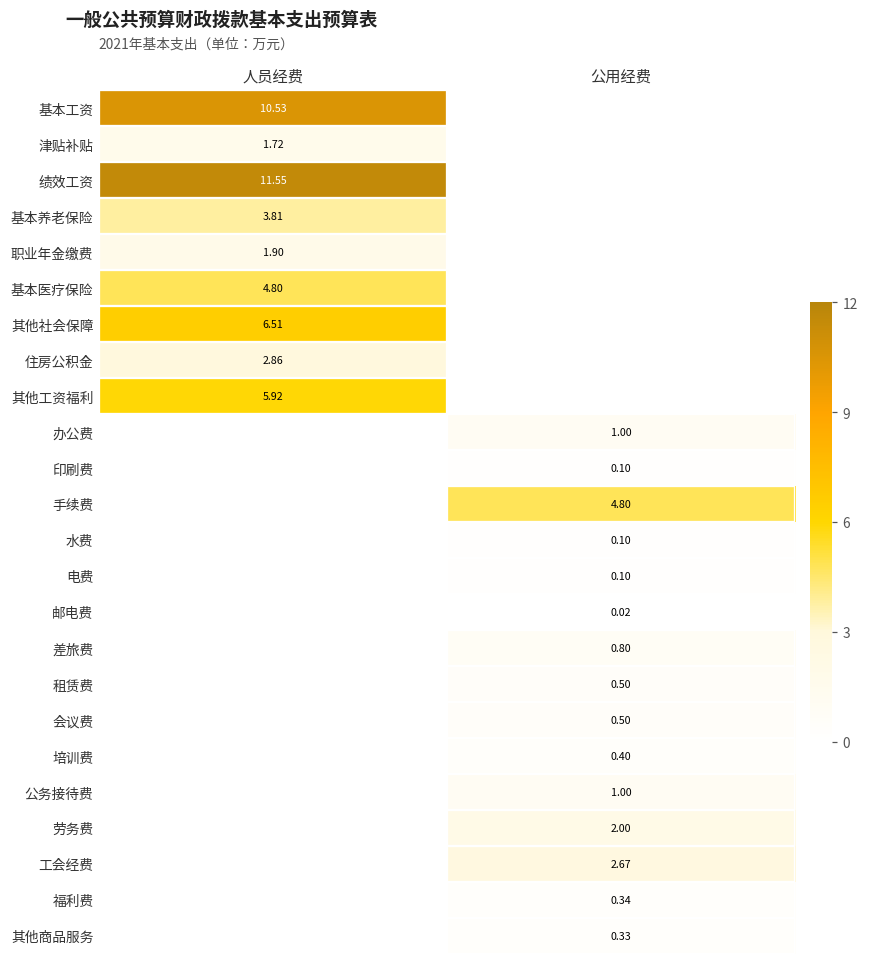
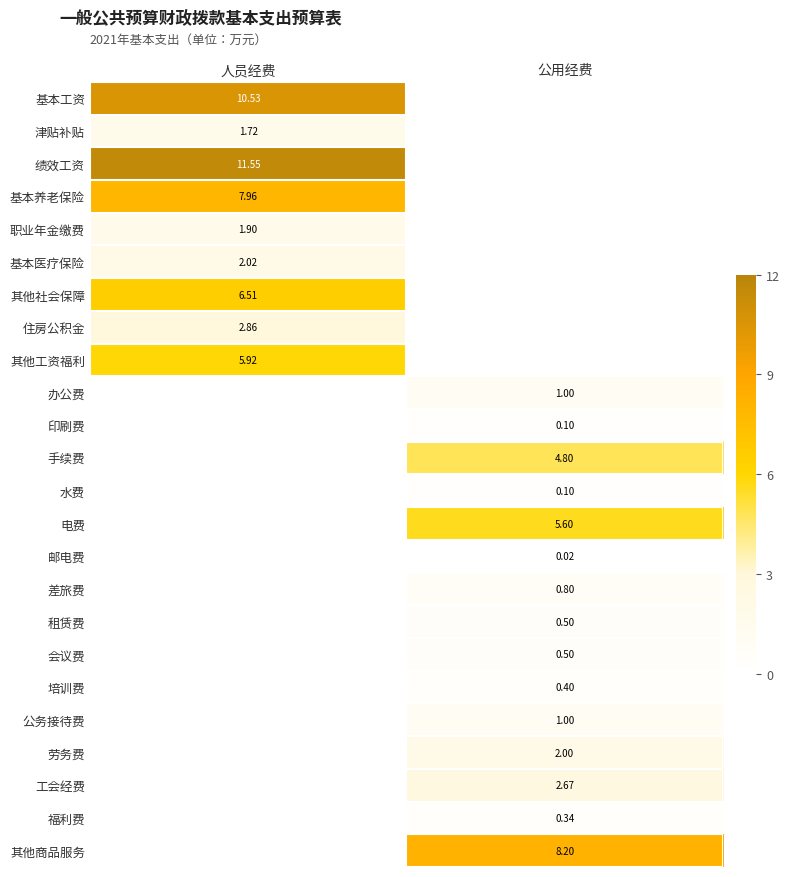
基本养老保险, 人员经费: 3.81 -> 7.96
基本医疗保险, 人员经费: 4.80 -> 2.02
电费, 公用经费: 0.10 -> 5.60
其他商品服务, 公用经费: 0.33 -> 8.20
